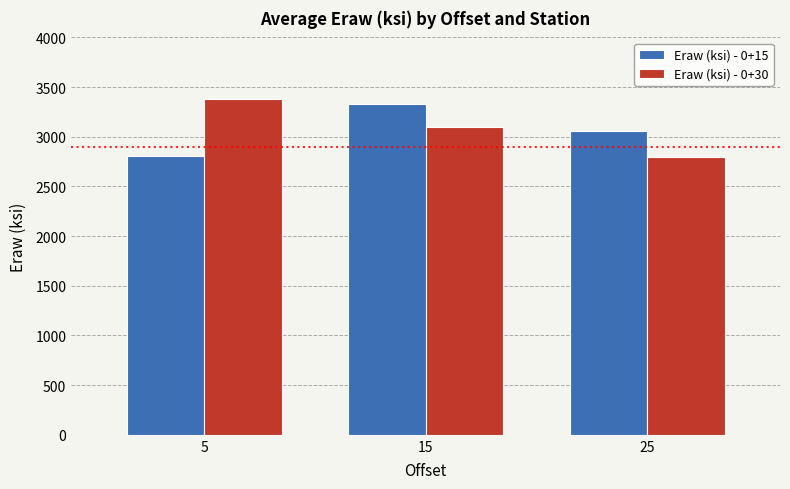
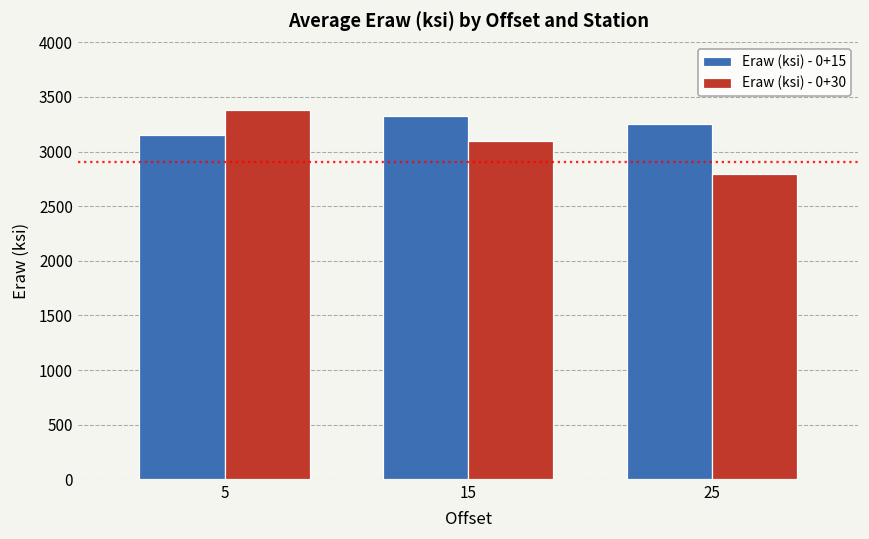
Eraw (ksi) - 0+15, 5: 2800 -> 3200
Eraw (ksi) - 0+15, 25: 3100 -> 3200
